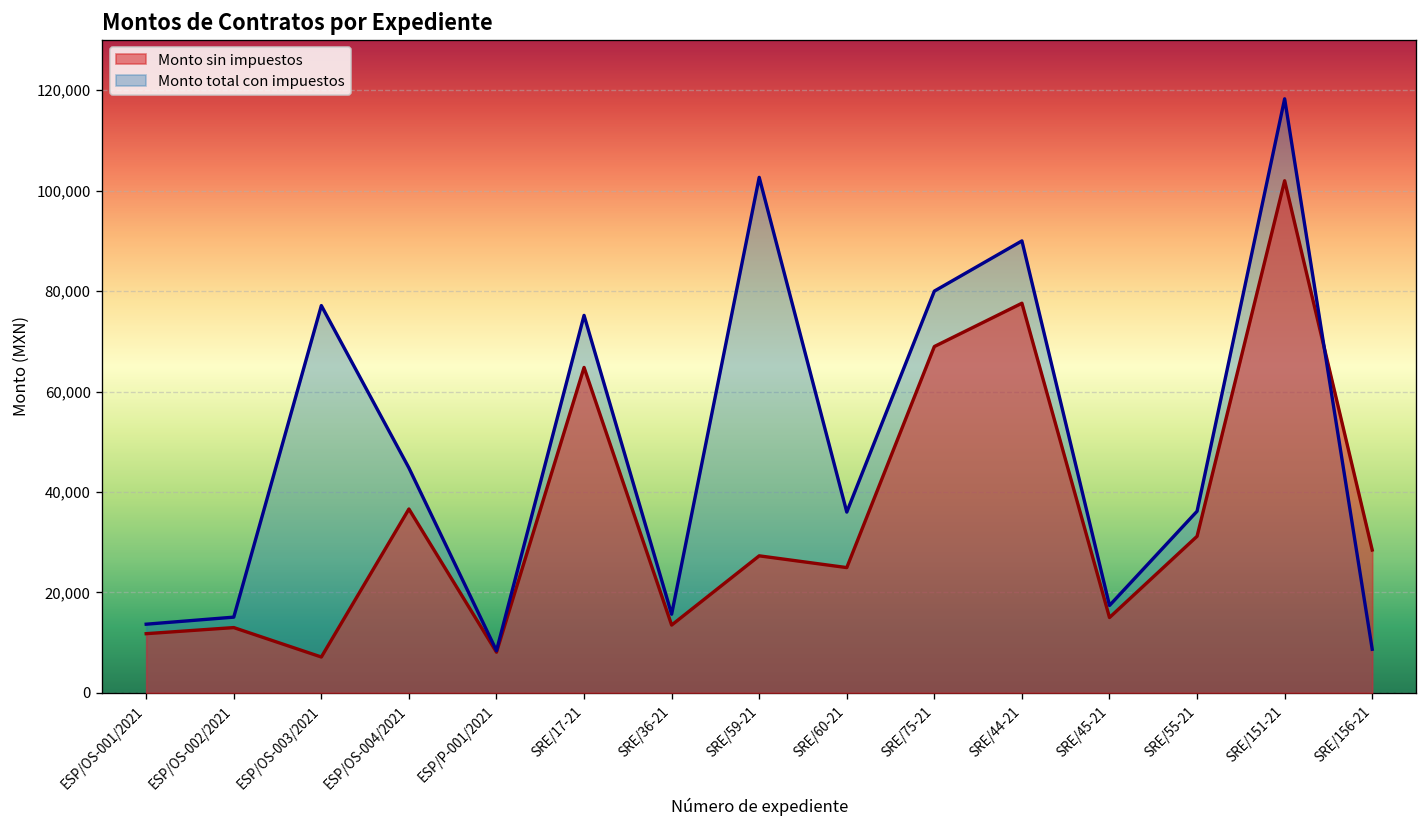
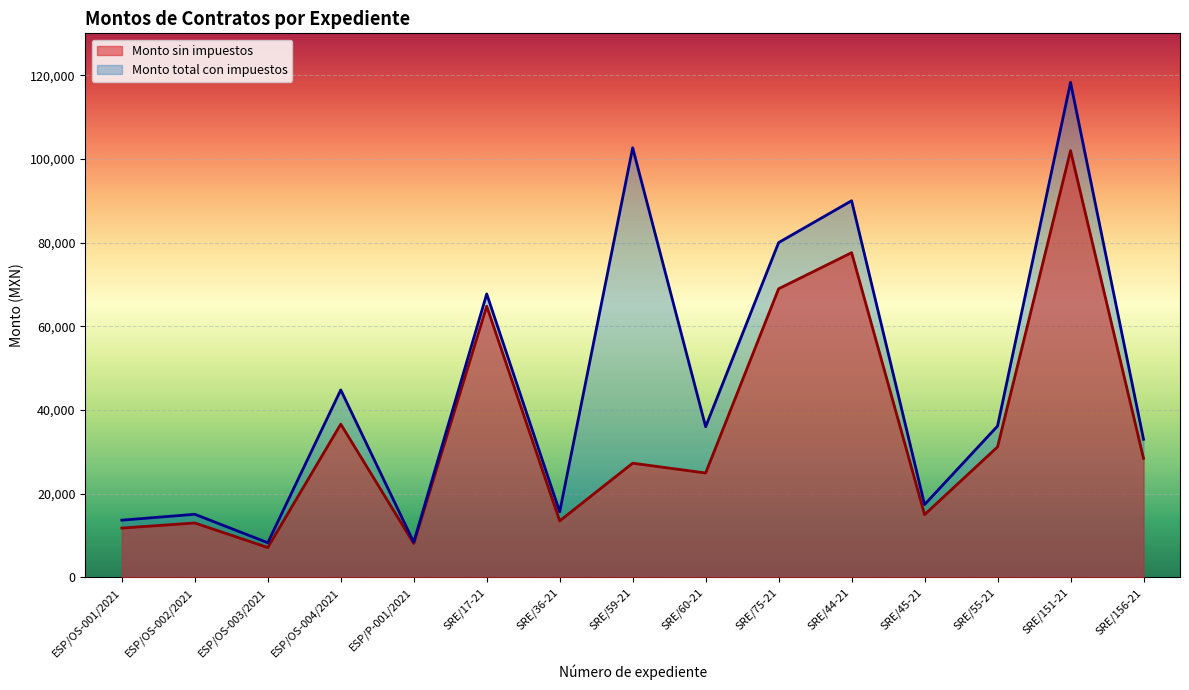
Monto total con impuestos, ESP/OS-003/2021: 77,000 -> 8,000
Monto total con impuestos, SRE/17-21: 75,000 -> 68,000
Monto total con impuestos, SRE/156-21: 9,000 -> 33,000
